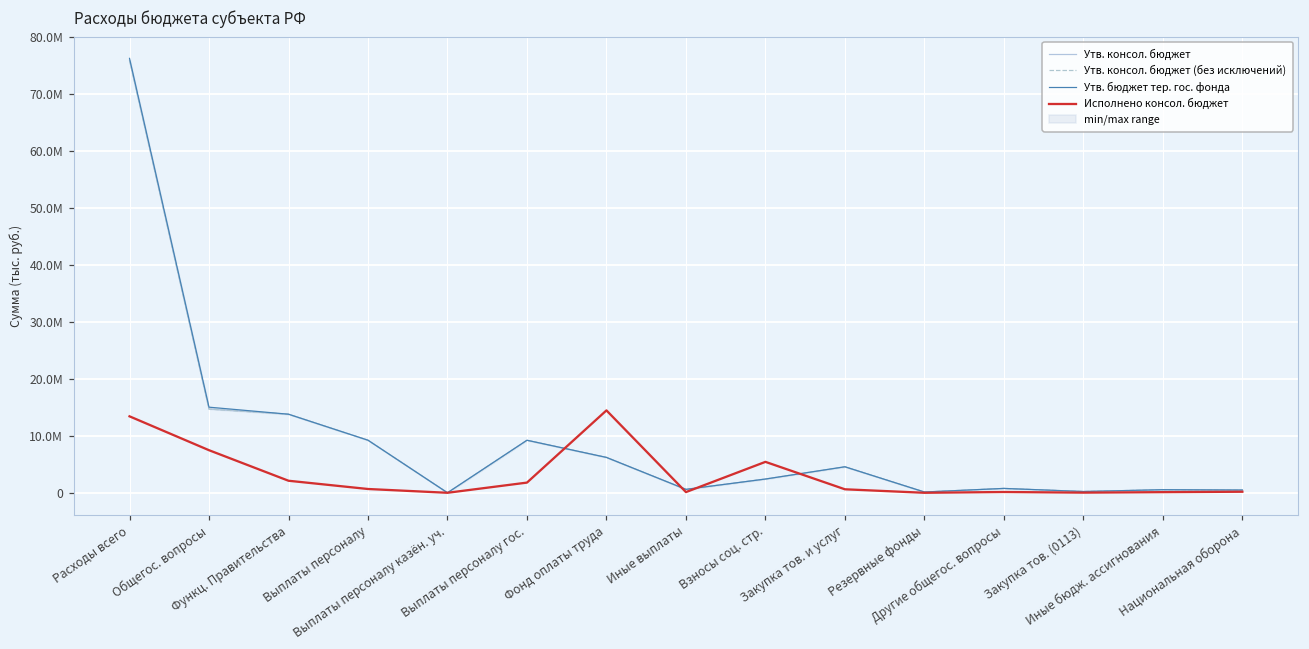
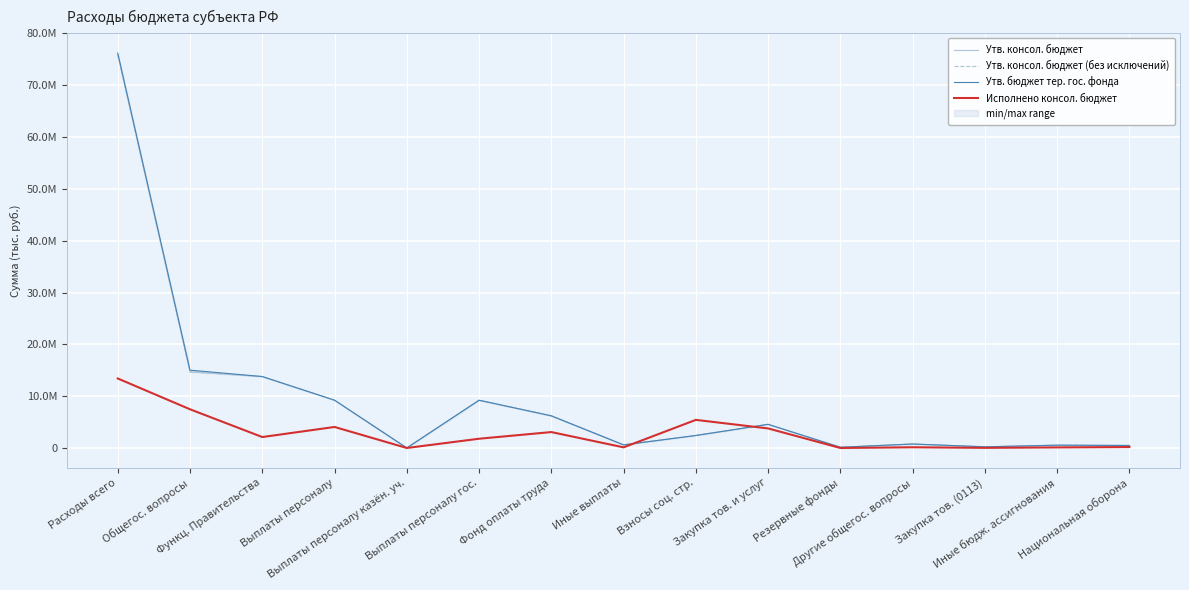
Исполнено консол. бюджет, Выплаты персоналу: 1000000 -> 4000000
Исполнено консол. бюджет, Фонд оплаты труда: 14000000 -> 3000000
Исполнено консол. бюджет, Закупка тов. и услуг: 1000000 -> 4000000
